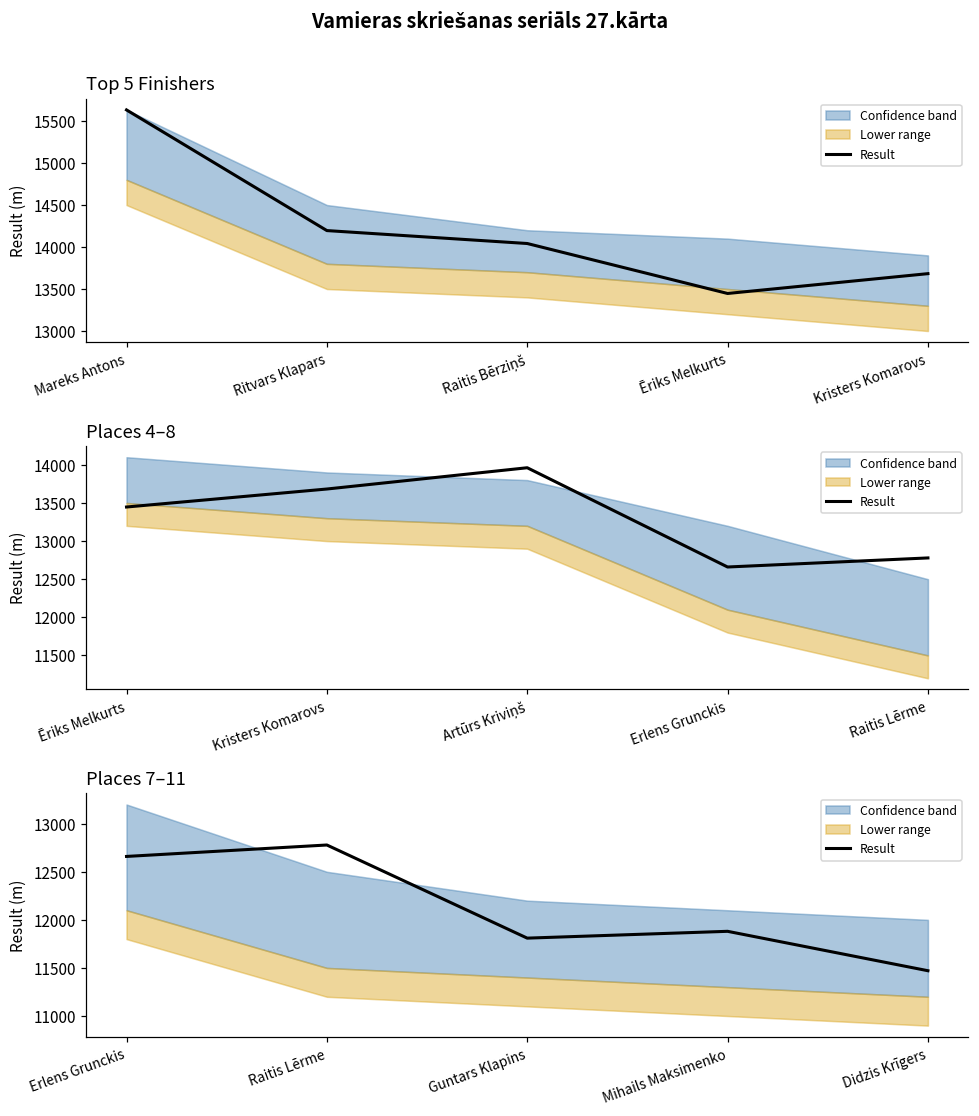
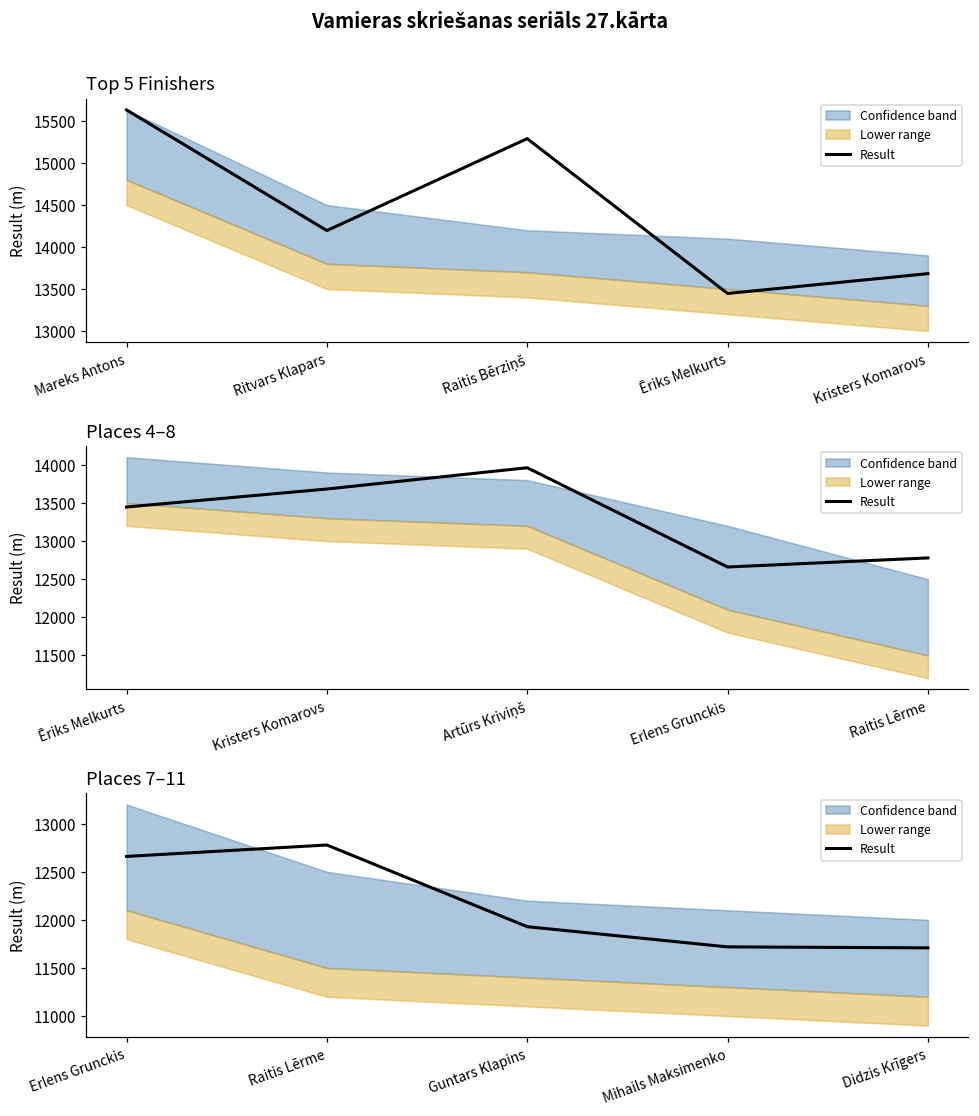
Top 5 Finishers, Result, Raitis Bērziņš: 14000 -> 15300
Places 7–11, Result, Guntars Klapins: 11800 -> 11900
Places 7–11, Result, Mihails Maksimenko: 11900 -> 11700
Places 7–11, Result, Didzis Krīgers: 11500 -> 11700
